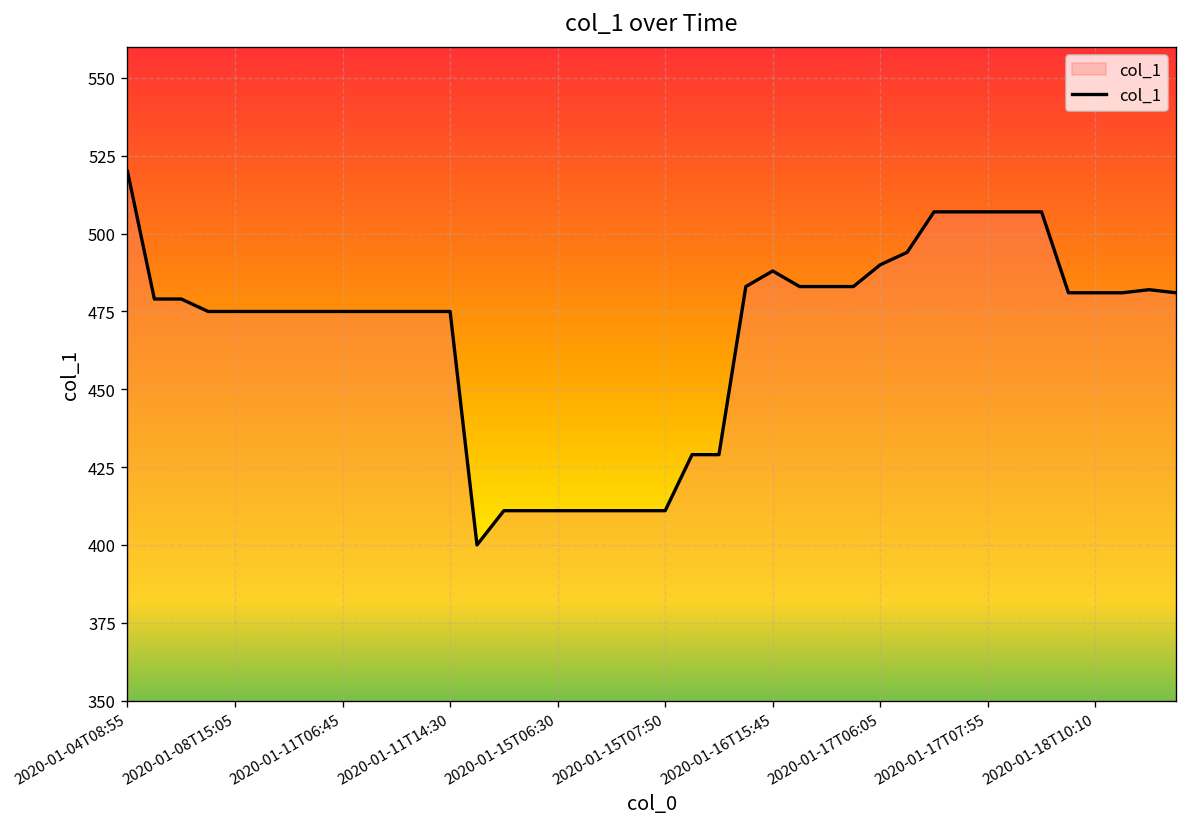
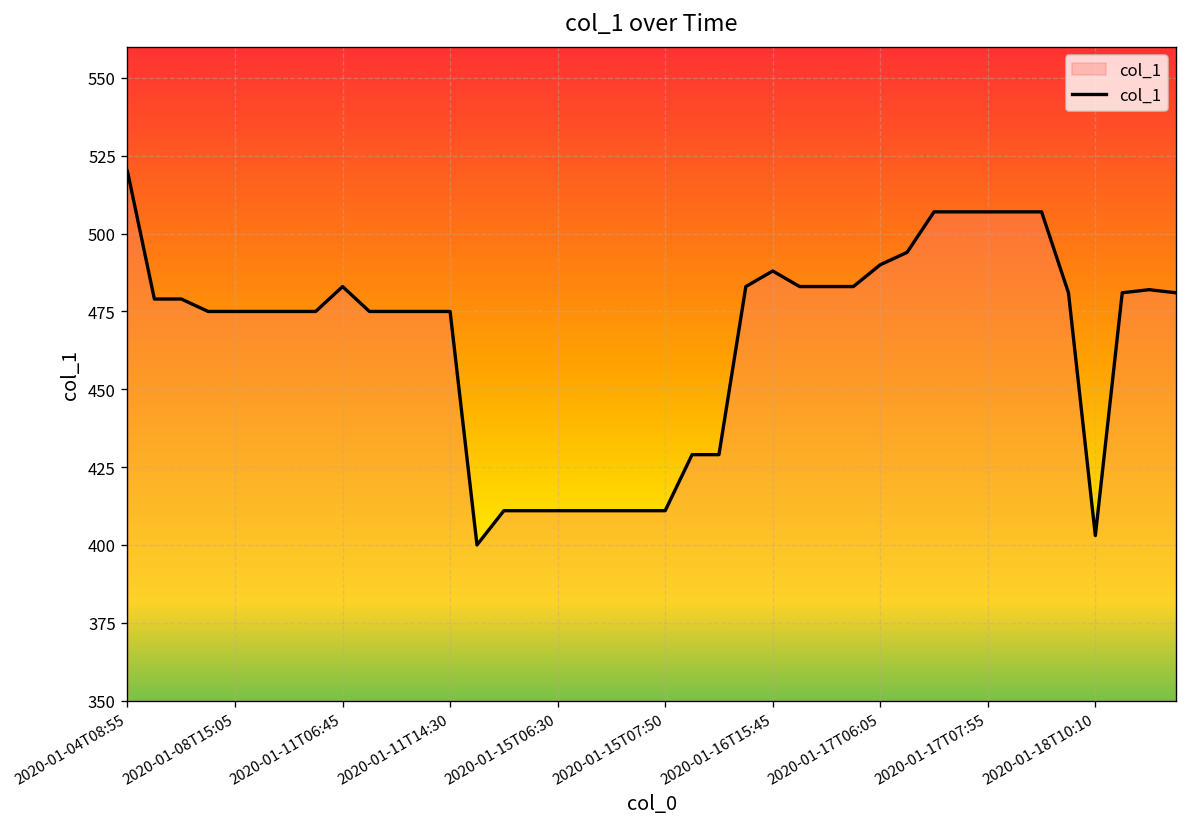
2020-01-11T06:45: 475 -> 483
2020-01-18T10:10: 481 -> 403
